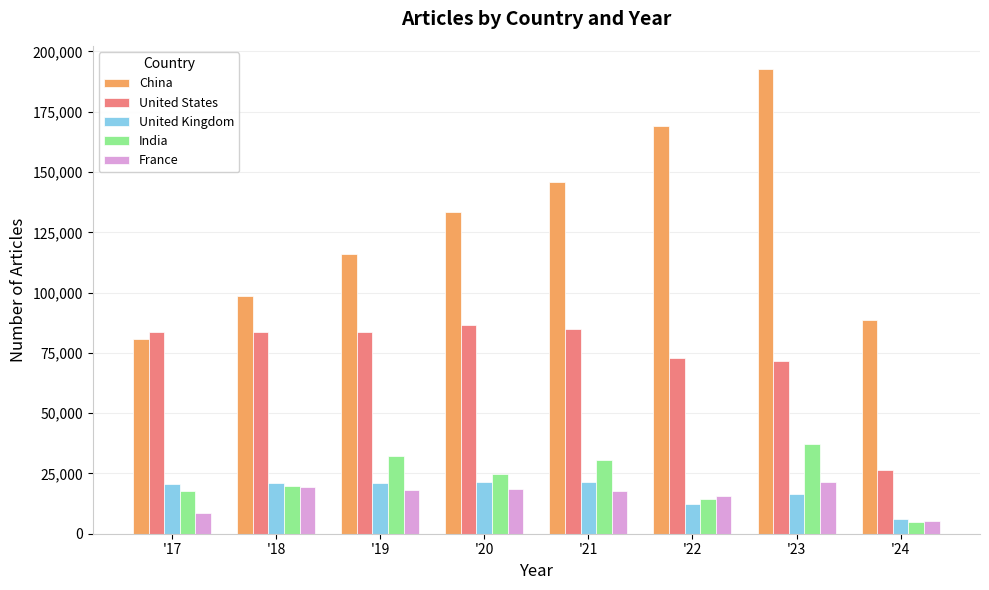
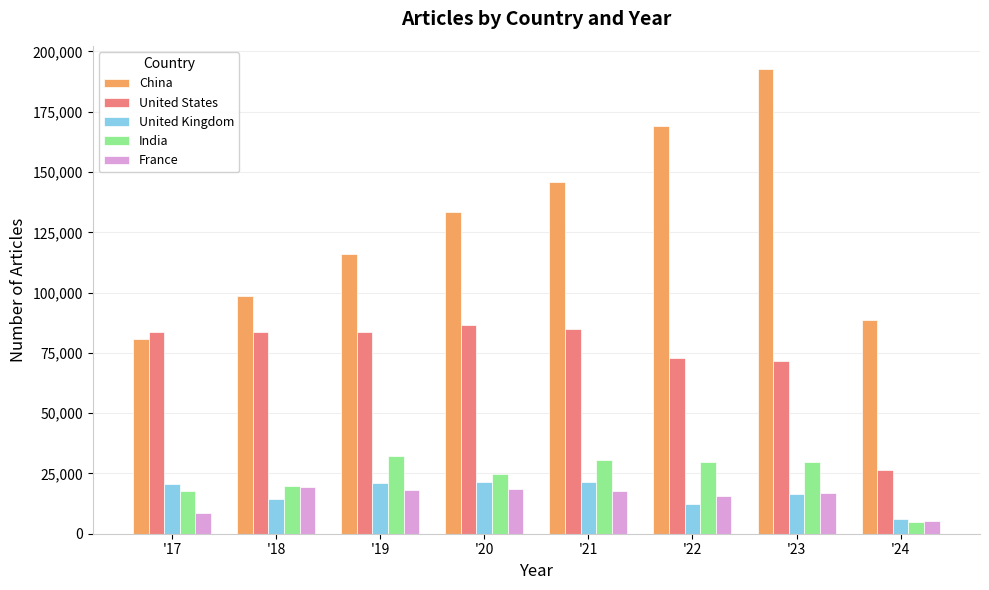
United Kingdom, '18: 21,000 -> 14,000
India, '22: 14,000 -> 30,000
India, '23: 37,000 -> 30,000
France, '23: 22,000 -> 17,000
